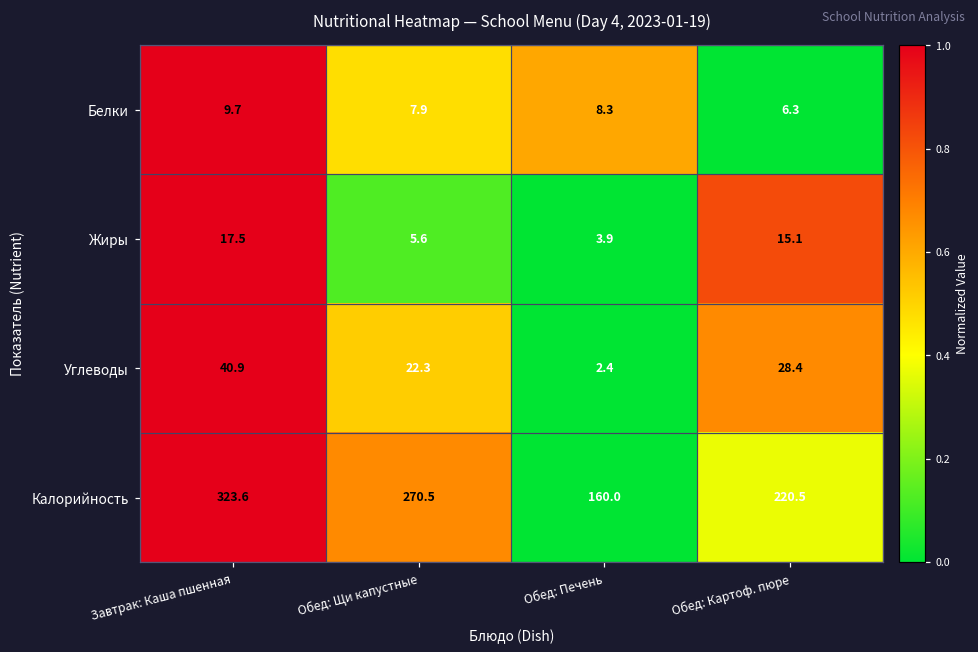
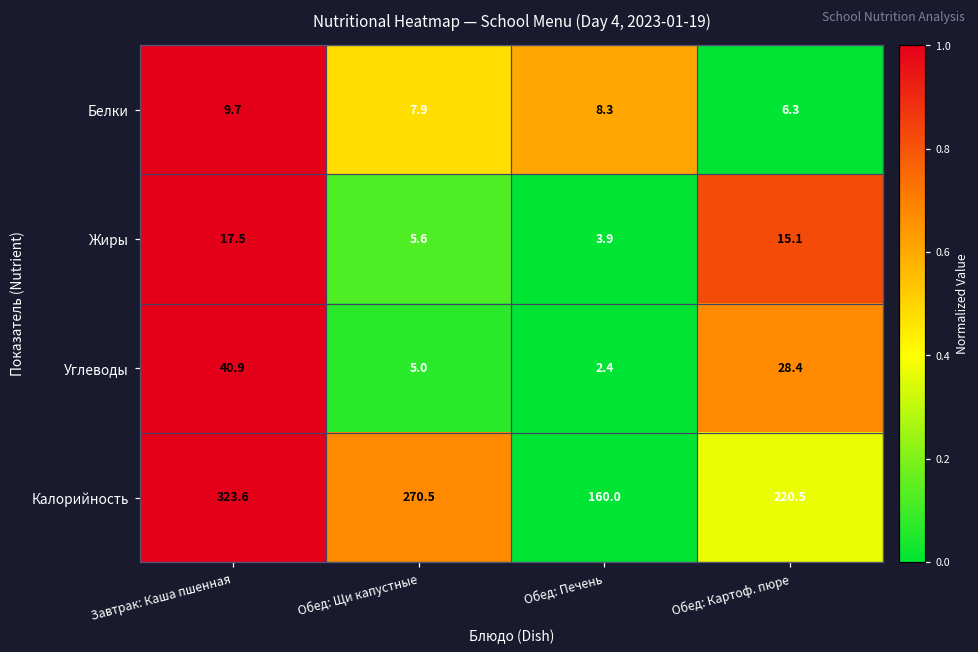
Углеводы, Обед: Щи капустные: 22.3 -> 5.0
